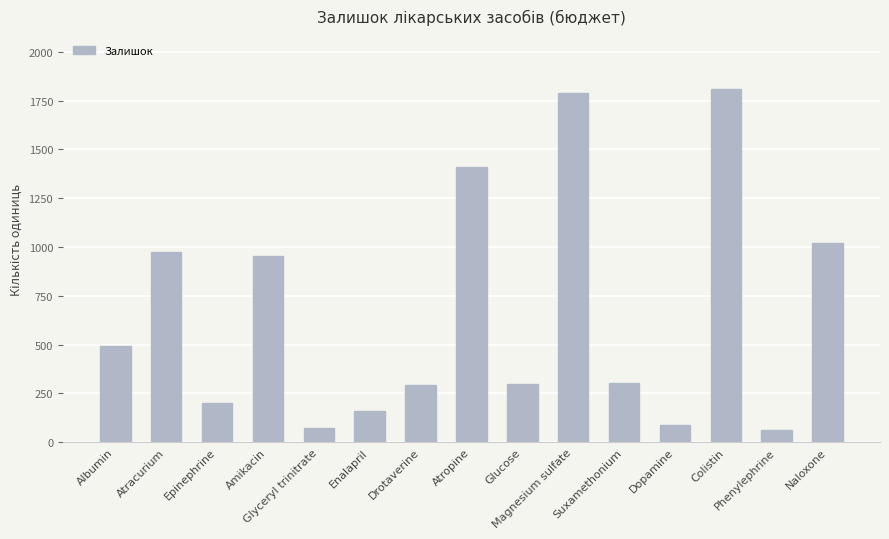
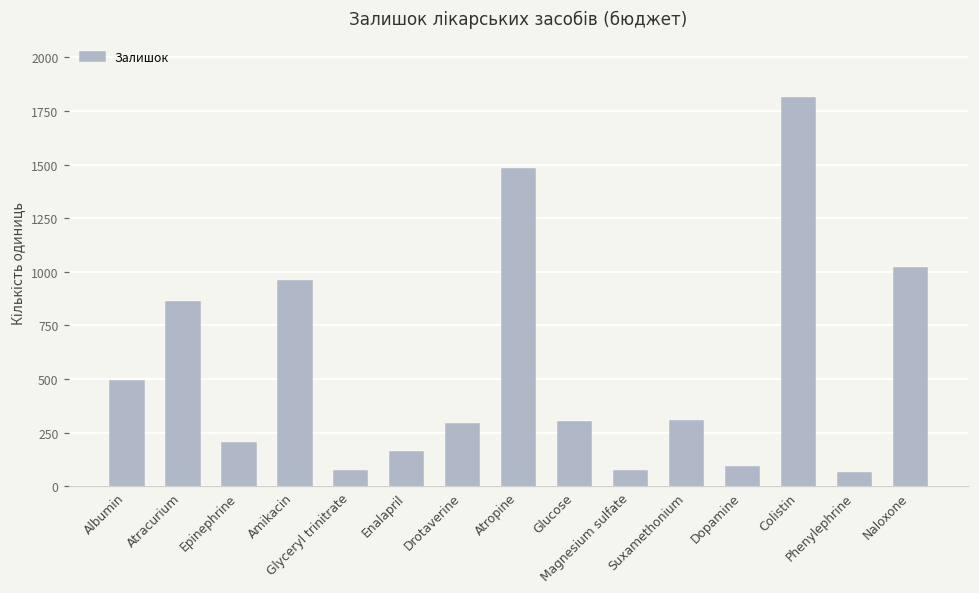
Atracurium: 970 -> 860
Atropine: 1410 -> 1480
Magnesium sulfate: 1790 -> 70
